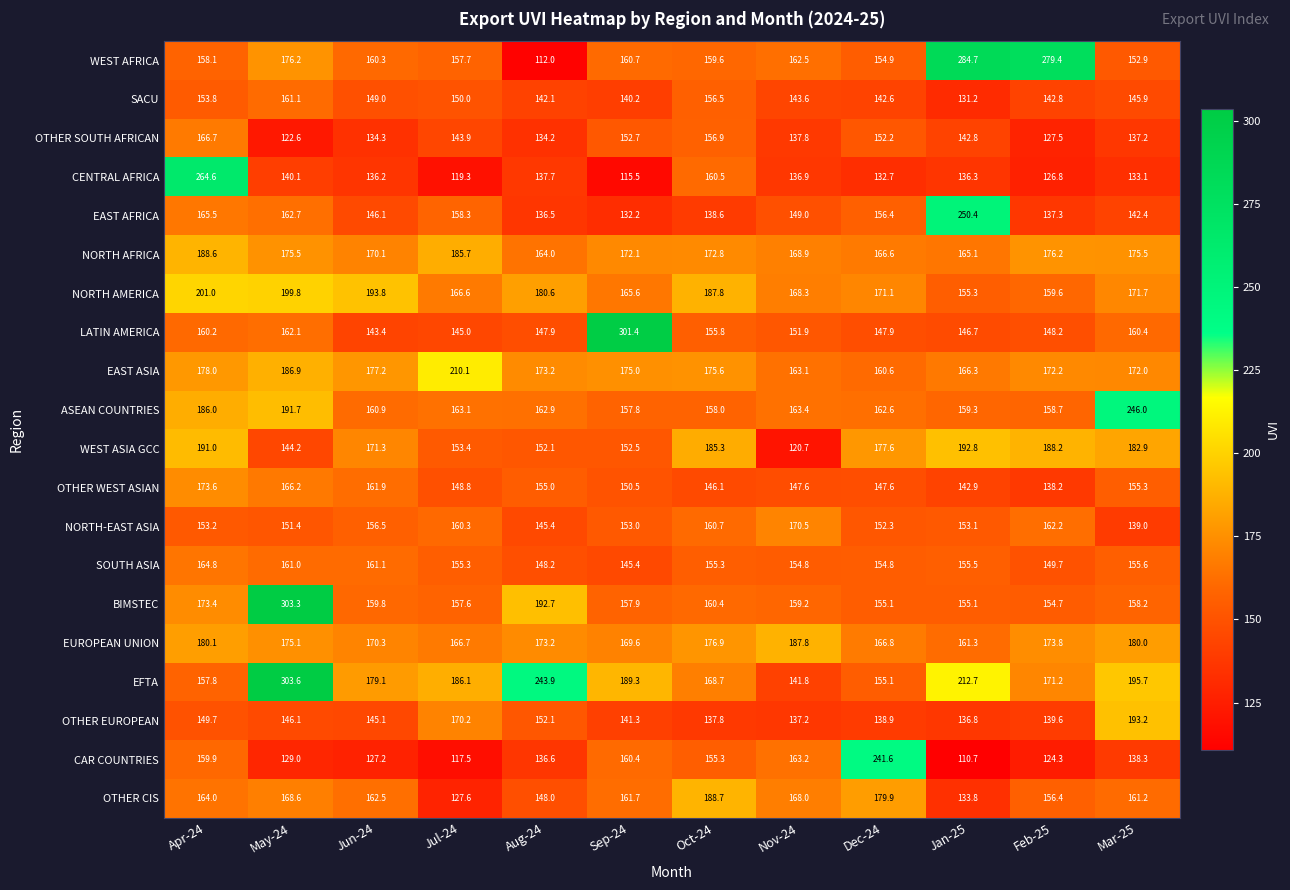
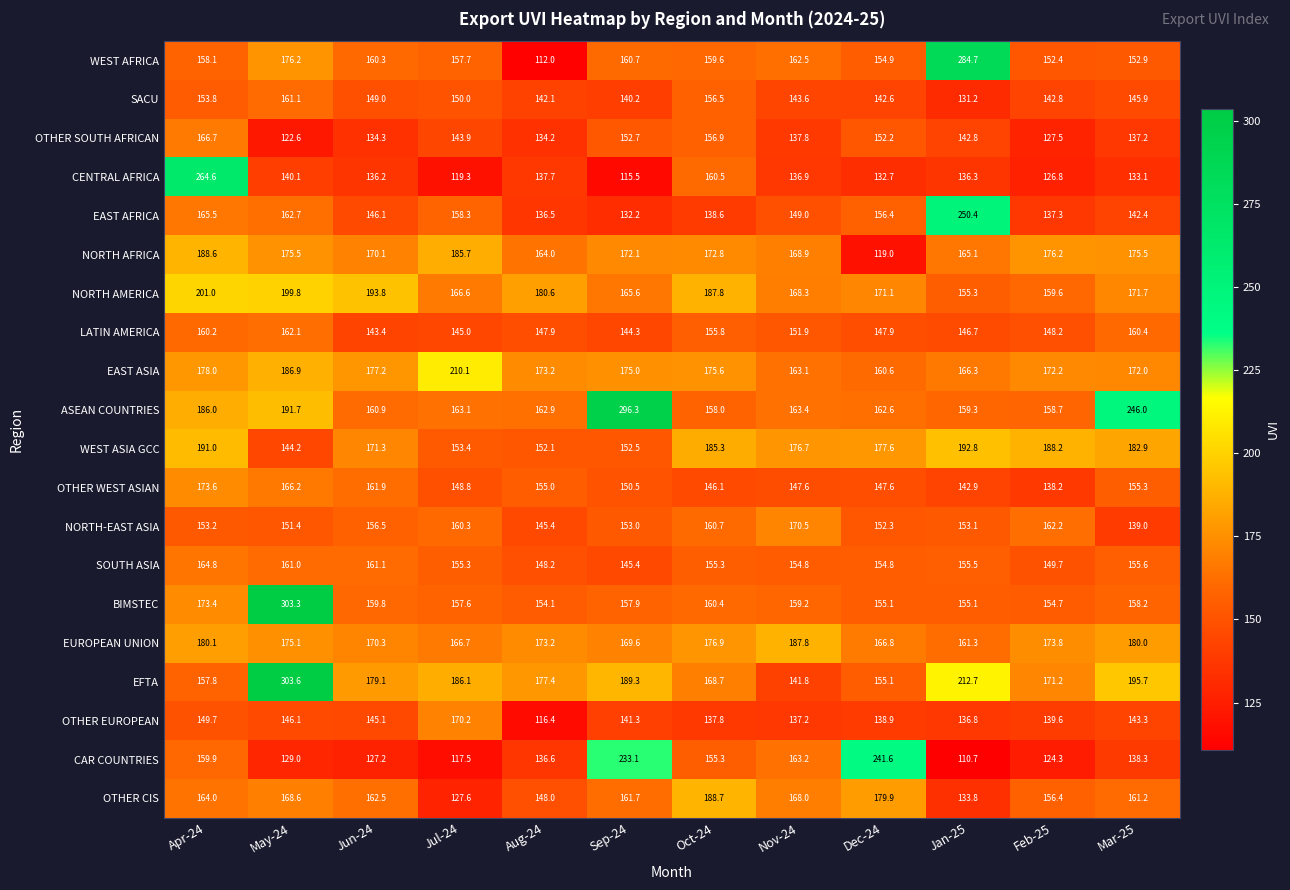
WEST AFRICA, Feb-25: 279.4 -> 152.4
NORTH AFRICA, Dec-24: 166.6 -> 119.0
LATIN AMERICA, Sep-24: 301.4 -> 144.3
ASEAN COUNTRIES, Sep-24: 157.8 -> 296.3
WEST ASIA GCC, Nov-24: 120.7 -> 176.7
BIMSTEC, Aug-24: 192.7 -> 154.1
EFTA, Aug-24: 243.9 -> 177.4
OTHER EUROPEAN, Aug-24: 152.1 -> 116.4
OTHER EUROPEAN, Mar-25: 193.2 -> 143.3
CAR COUNTRIES, Sep-24: 160.4 -> 233.1
